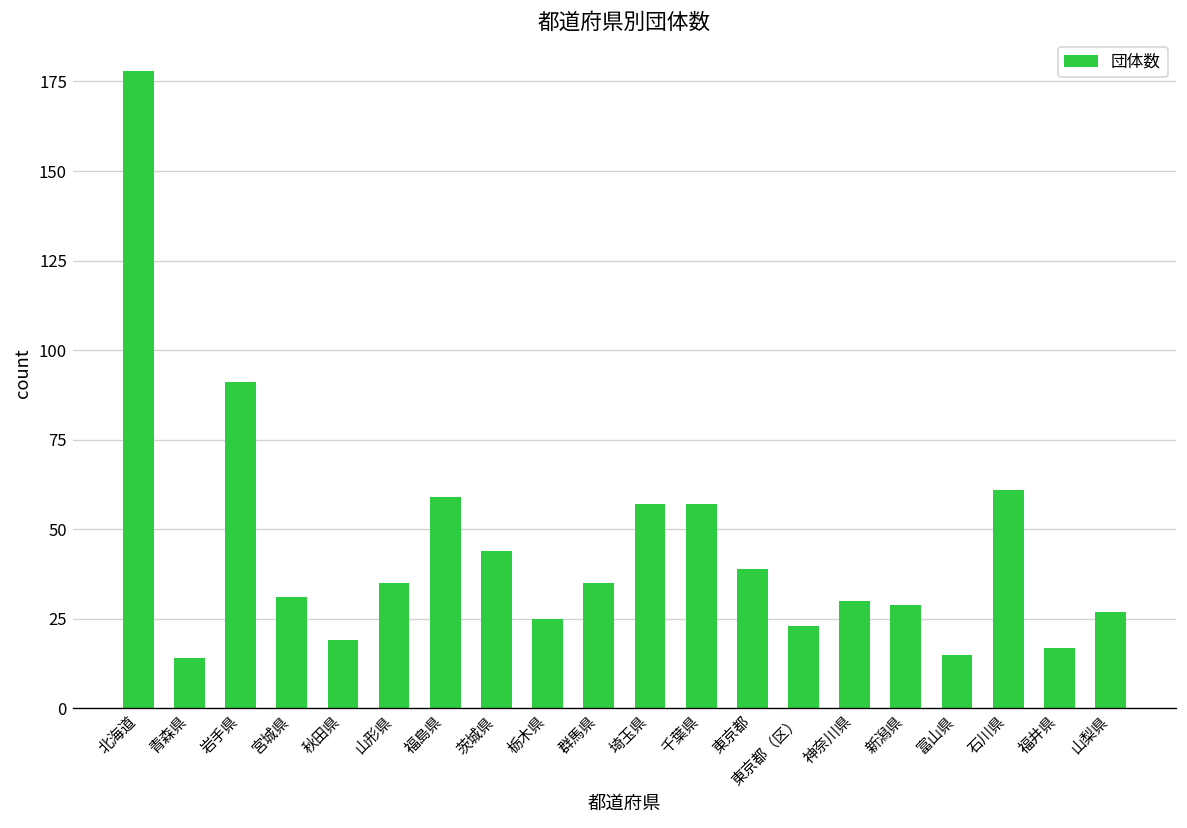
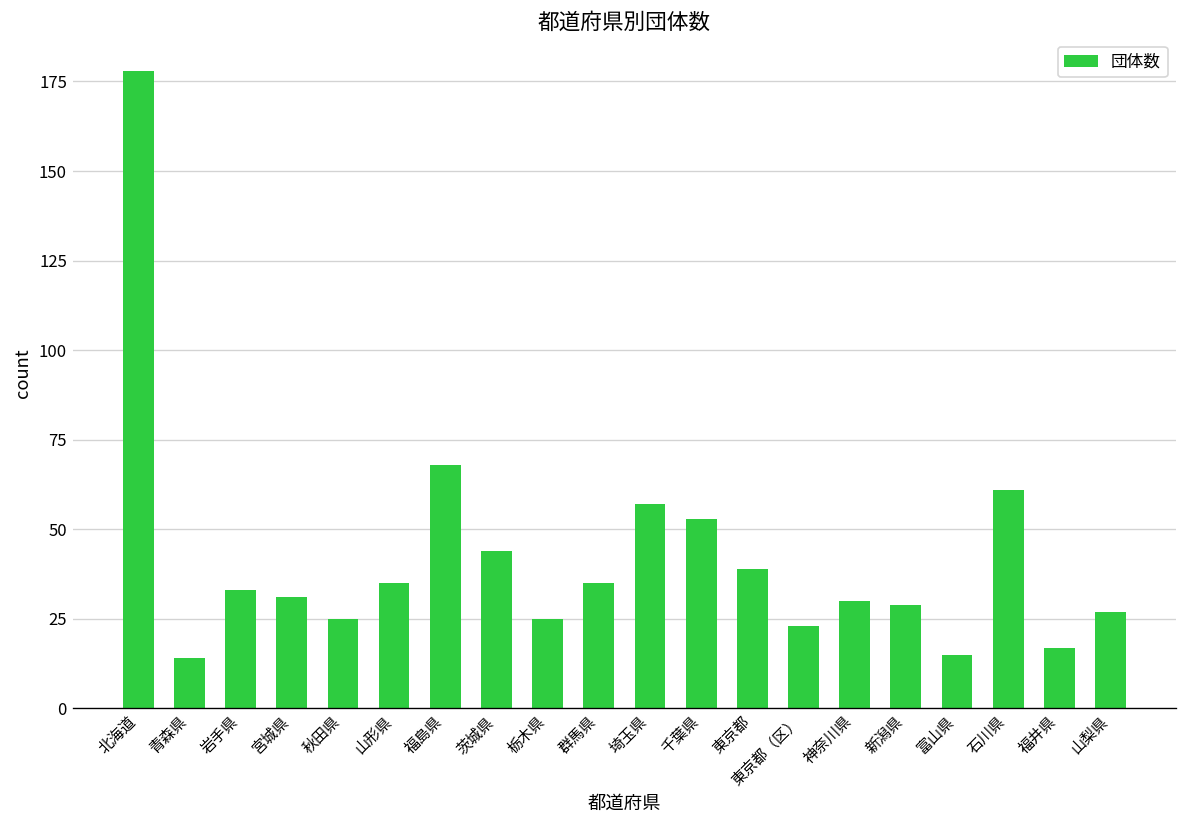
岩手県: 91 -> 33
秋田県: 19 -> 25
福島県: 59 -> 68
千葉県: 57 -> 53
